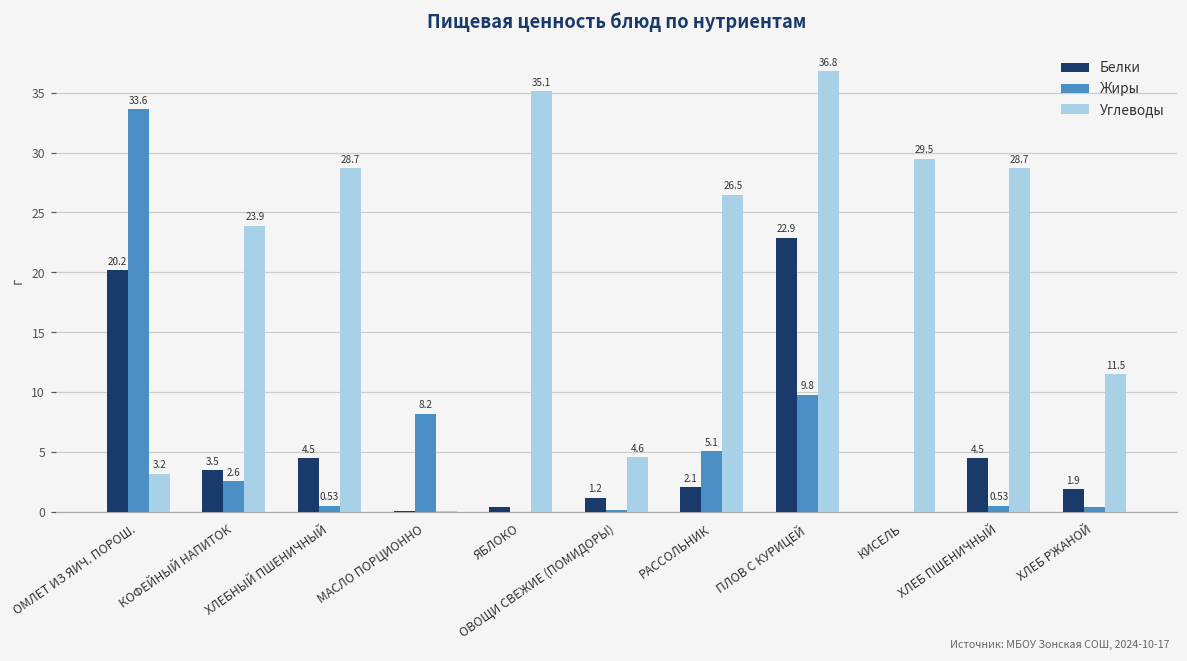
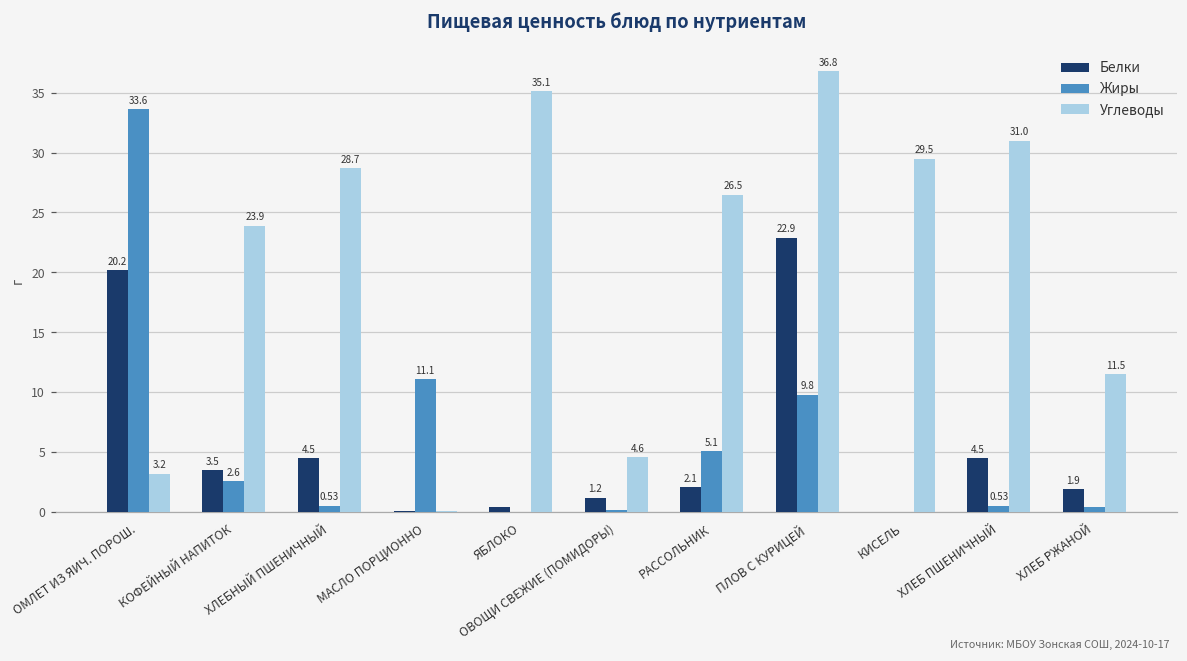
Жиры, МАСЛО ПОРЦИОННО: 8.2 -> 11.1
Углеводы, ХЛЕБ ПШЕНИЧНЫЙ: 28.7 -> 31.0
